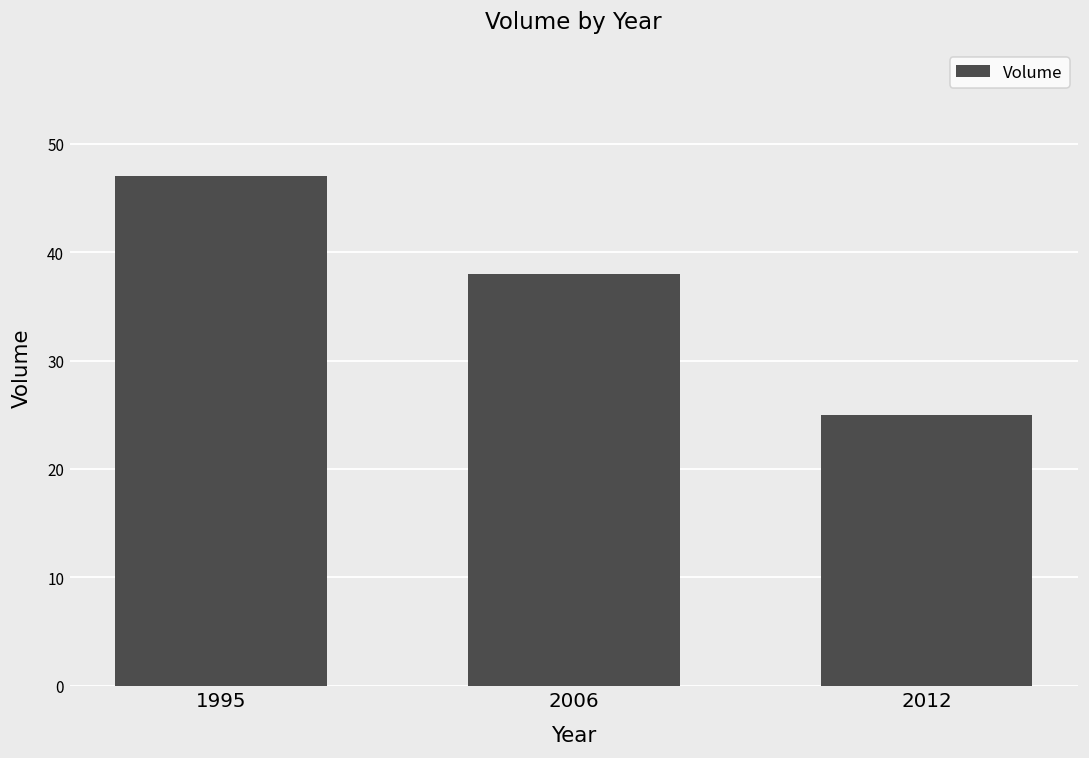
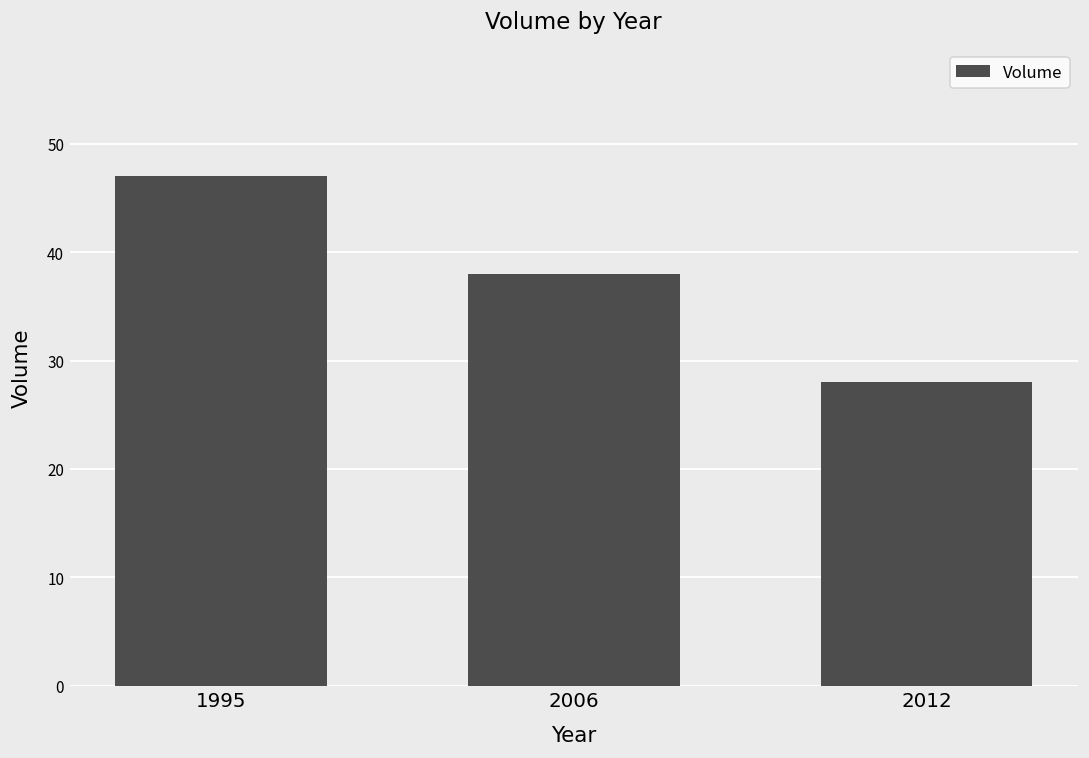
2012: 25 -> 28
